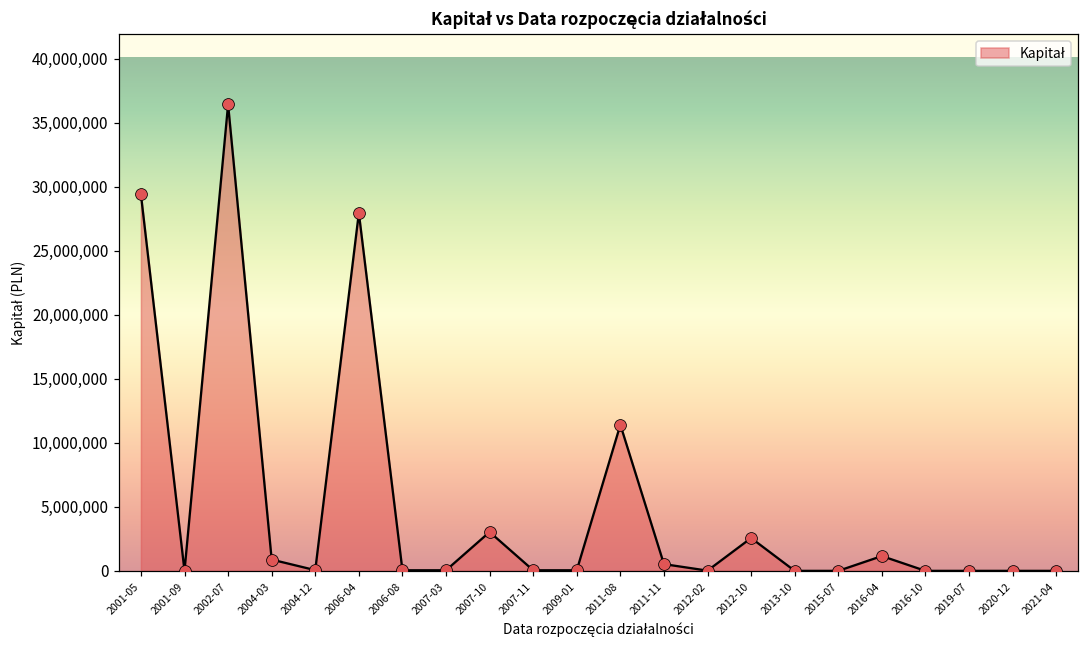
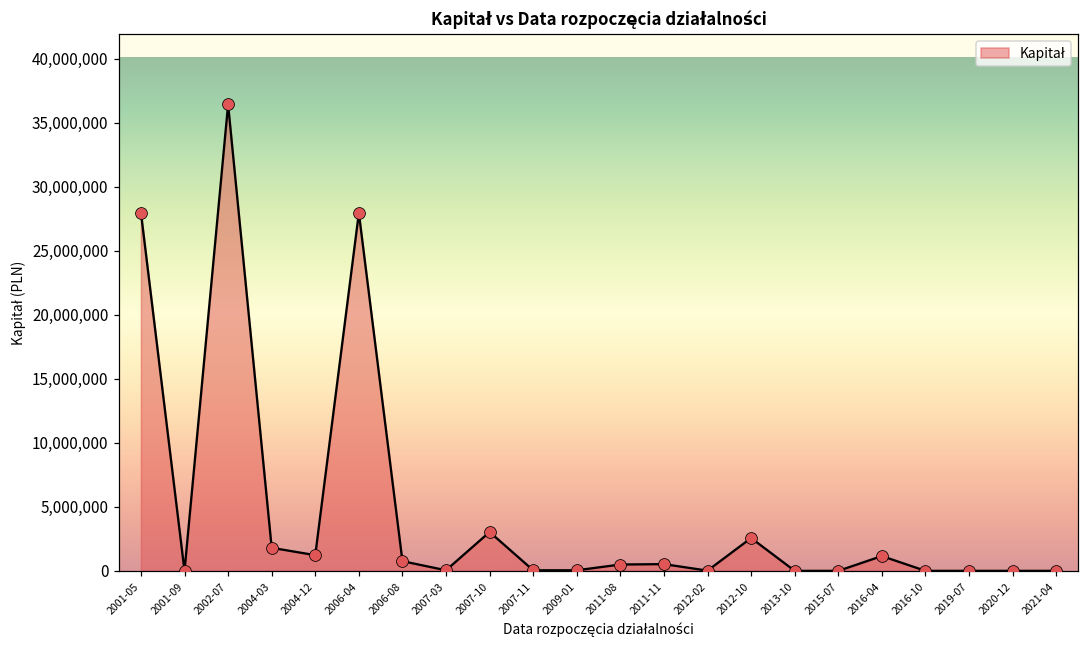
2001-05: 29,400,000 -> 28,000,000
2004-03: 900,000 -> 1,800,000
2004-12: 100,000 -> 1,200,000
2006-08: 100,000 -> 800,000
2011-08: 11,400,000 -> 500,000
